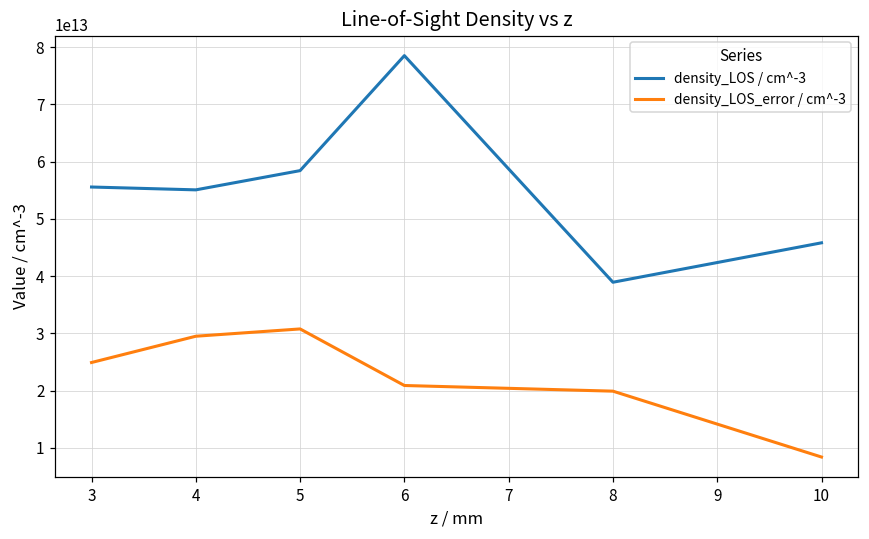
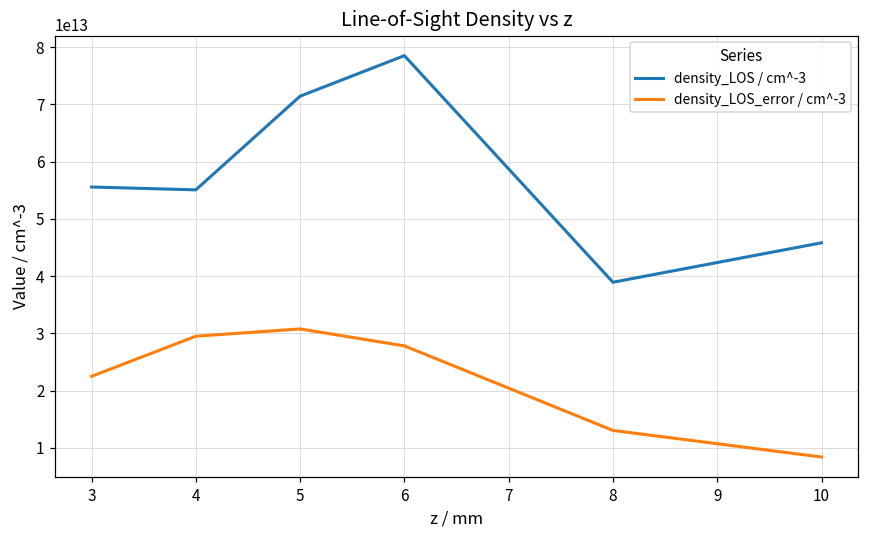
density_LOS_error / cm^-3, 3: 25000000000000 -> 22000000000000
density_LOS / cm^-3, 5: 58000000000000 -> 71000000000000
density_LOS_error / cm^-3, 6: 21000000000000 -> 28000000000000
density_LOS_error / cm^-3, 8: 20000000000000 -> 13000000000000
